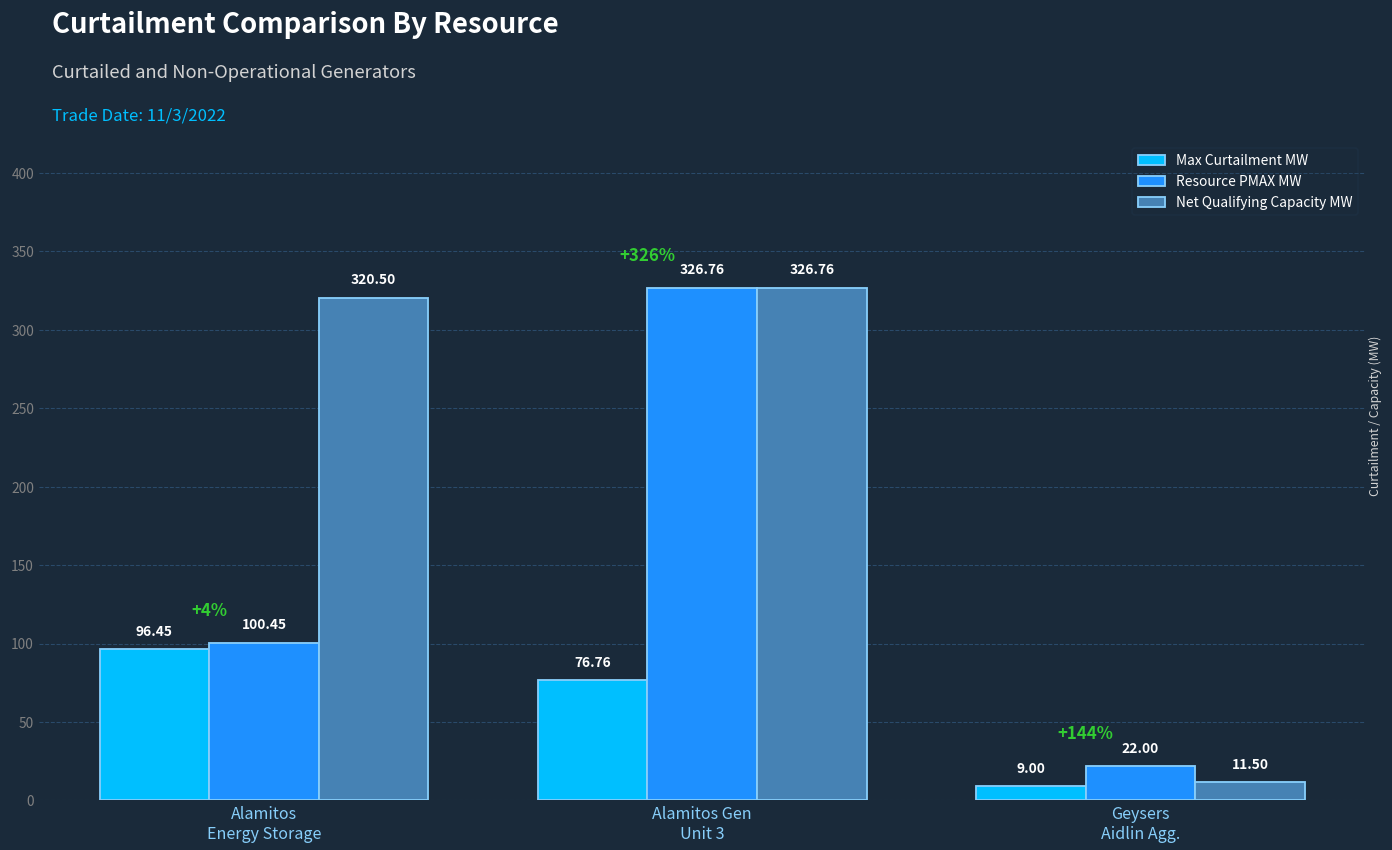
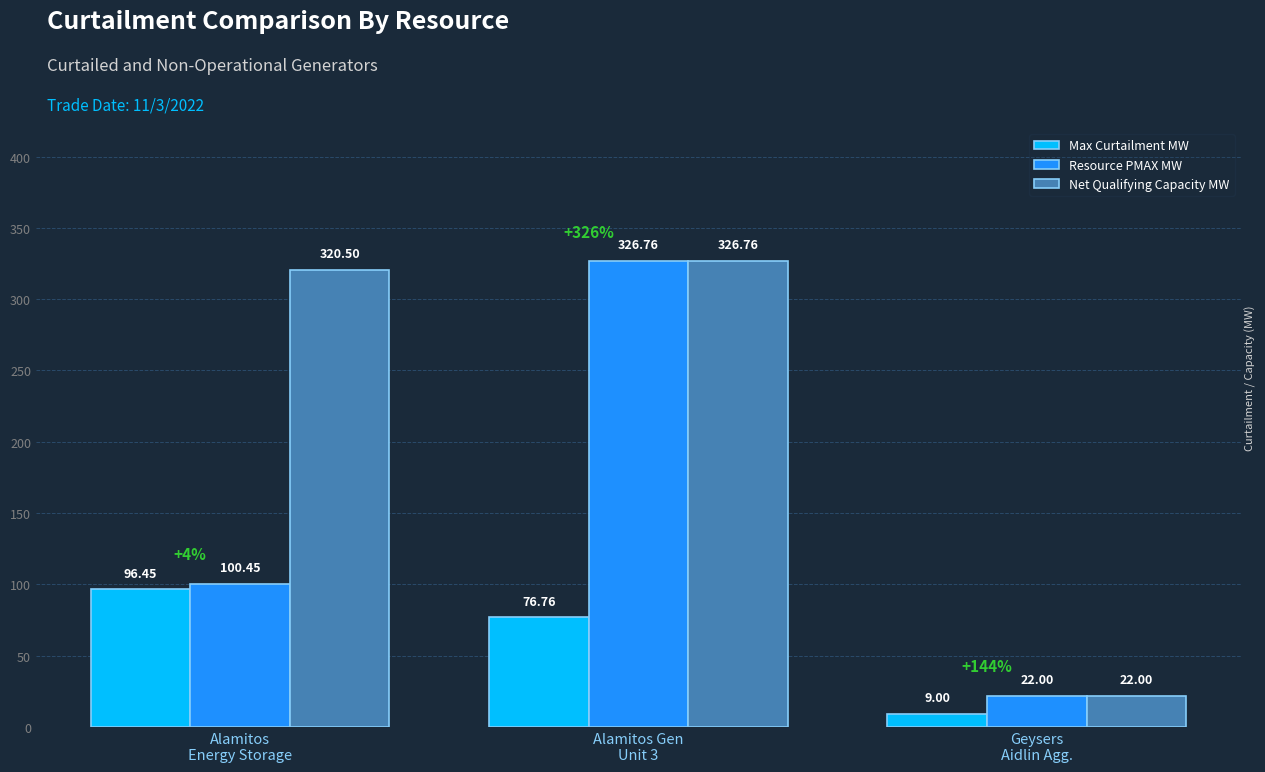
Net Qualifying Capacity MW, Geysers Aidlin Agg.: 11.50 -> 22.00
